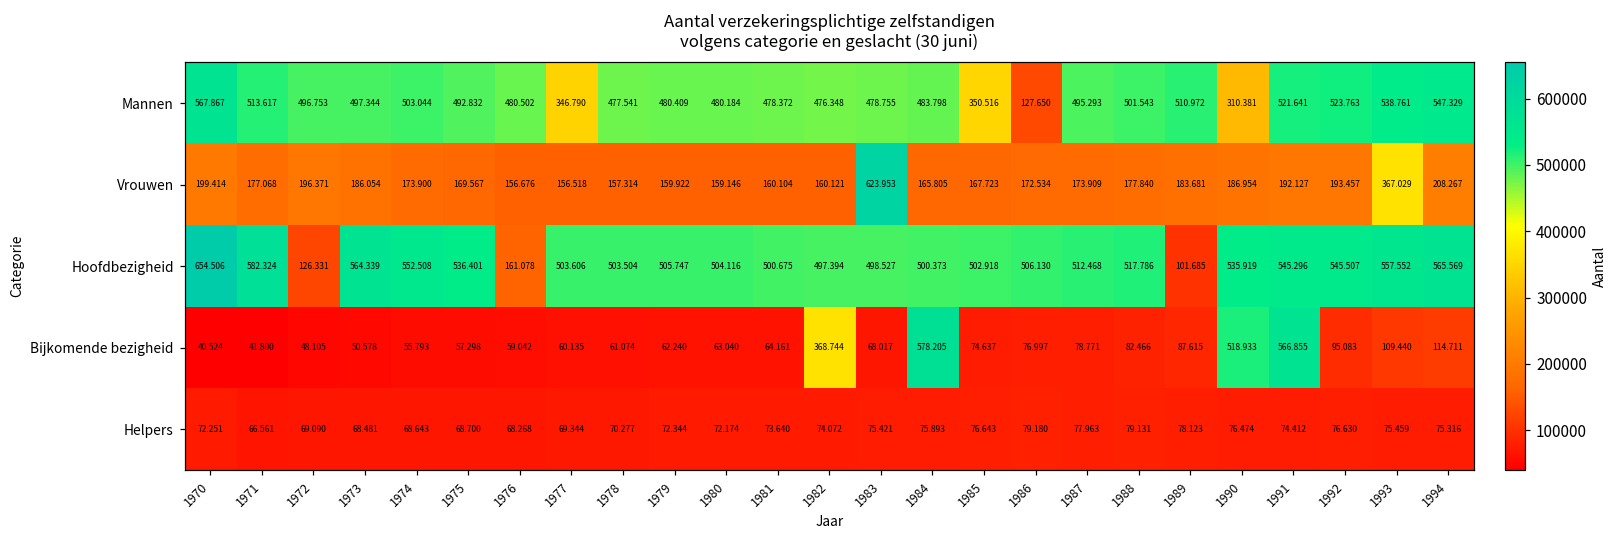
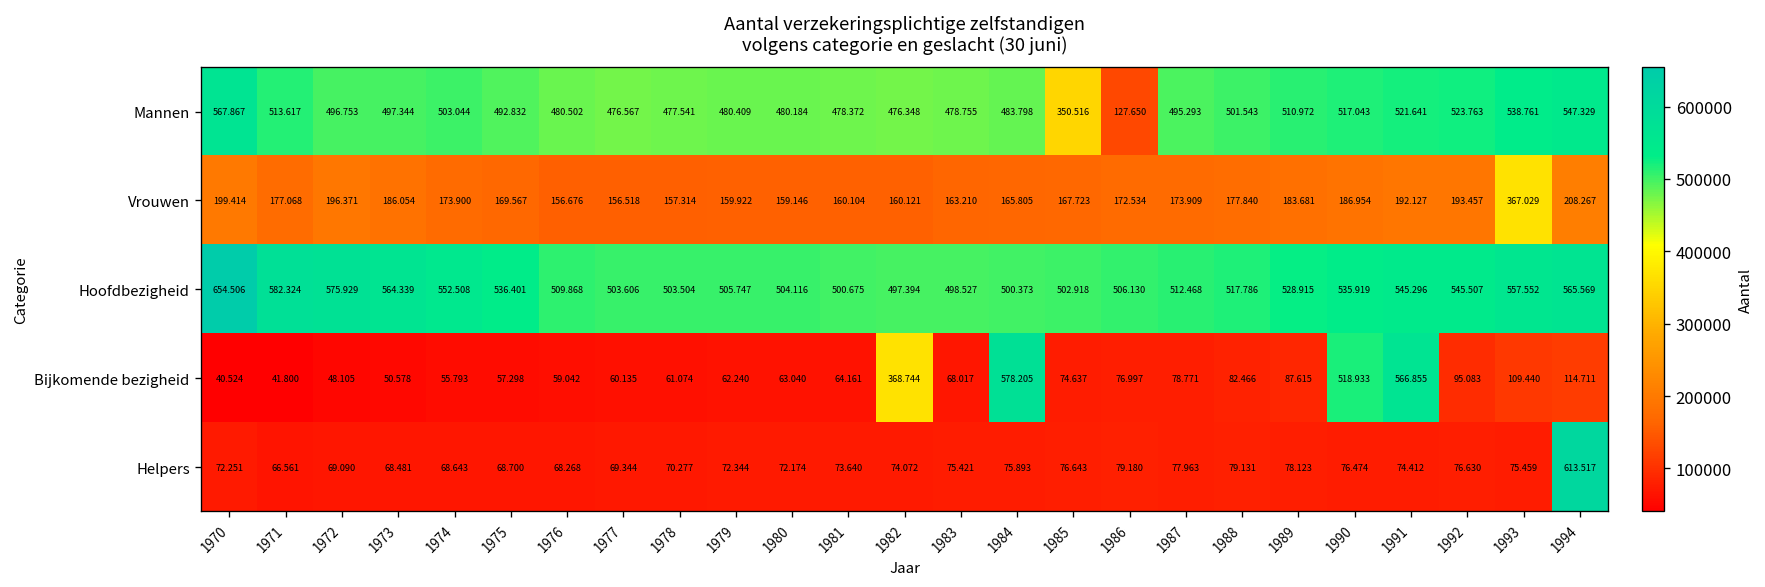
Mannen, 1977: 346.790 -> 476.567
Mannen, 1990: 310.381 -> 517.043
Vrouwen, 1983: 623.953 -> 163.210
Hoofdbezigheid, 1972: 126.331 -> 575.929
Hoofdbezigheid, 1976: 161.078 -> 509.868
Hoofdbezigheid, 1989: 101.685 -> 528.915
Helpers, 1994: 75.316 -> 613.517
